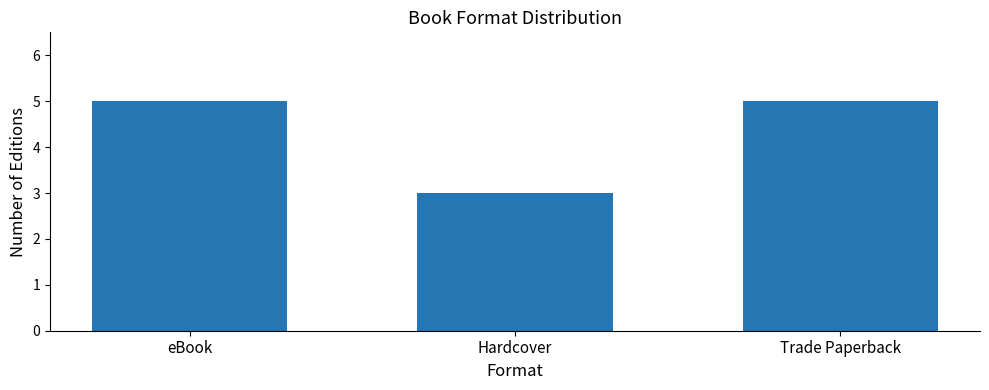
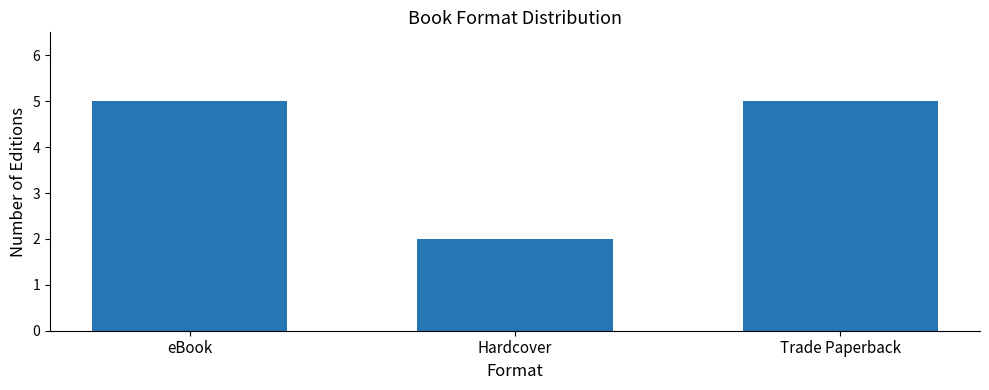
Hardcover: 3 -> 2
